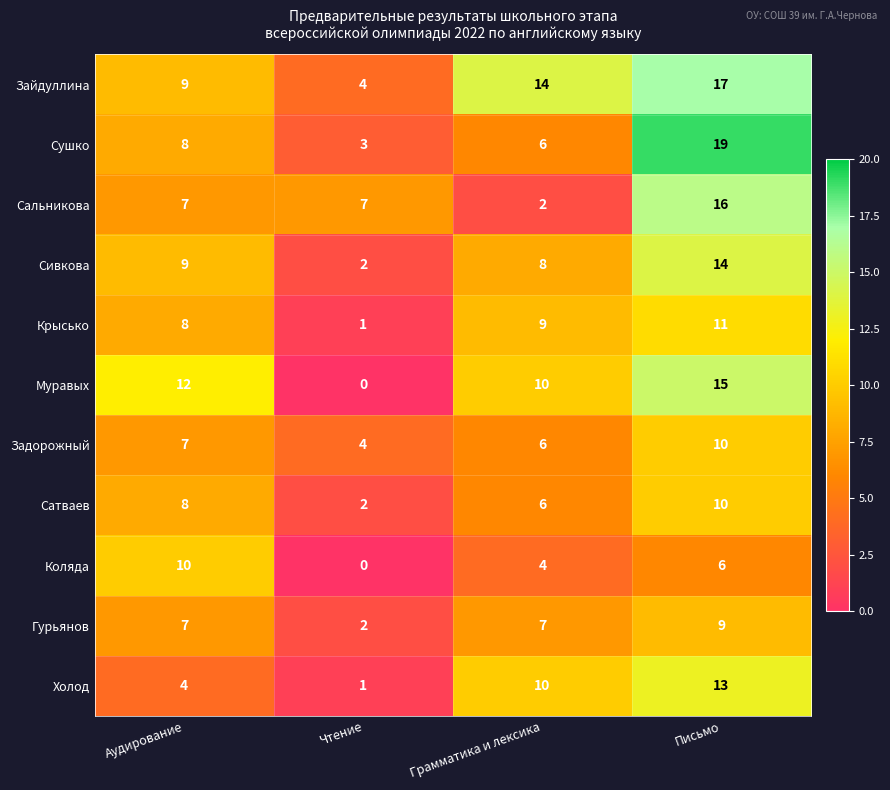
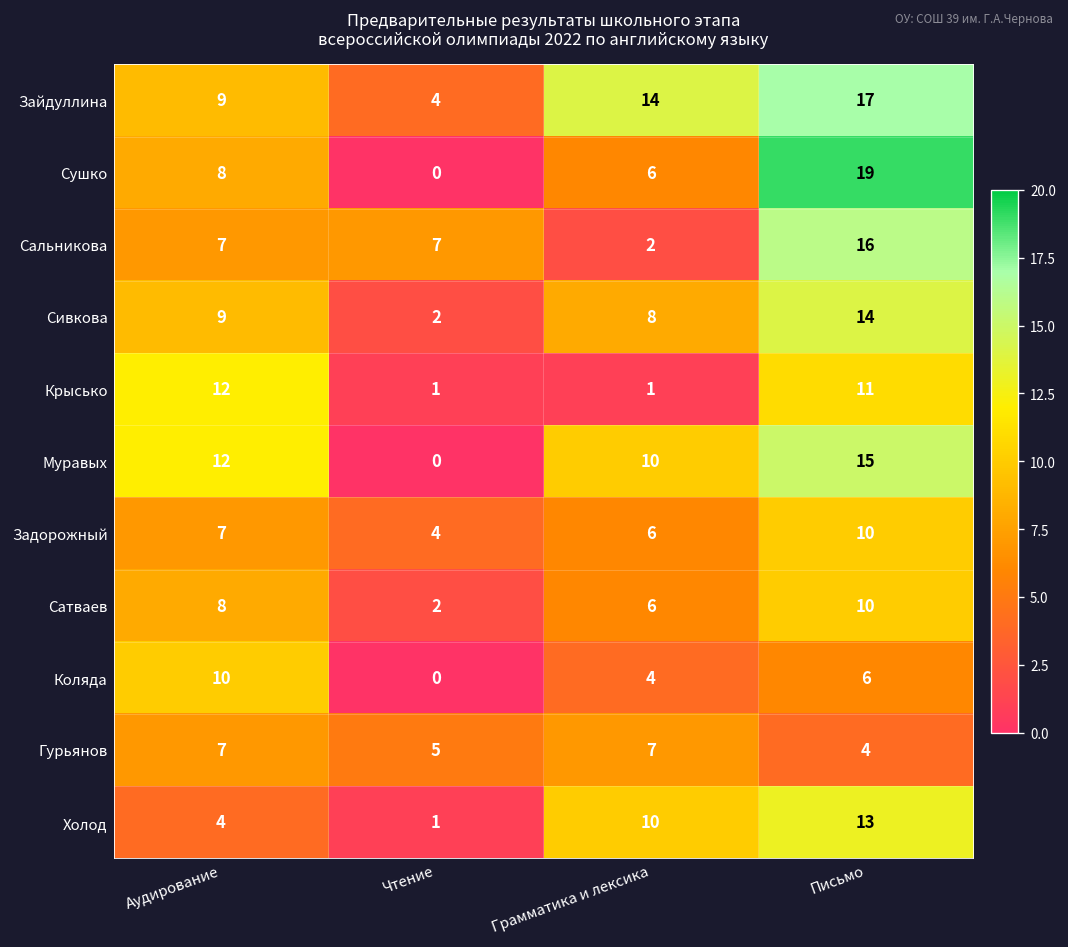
Сушко, Чтение: 3 -> 0
Крысько, Аудирование: 8 -> 12
Крысько, Грамматика и лексика: 9 -> 1
Гурьянов, Чтение: 2 -> 5
Гурьянов, Письмо: 9 -> 4
